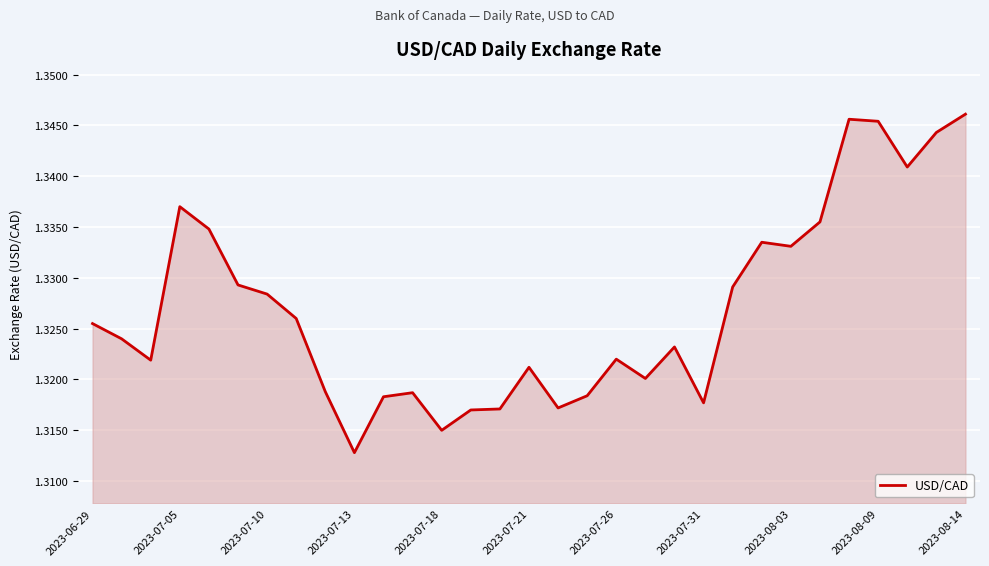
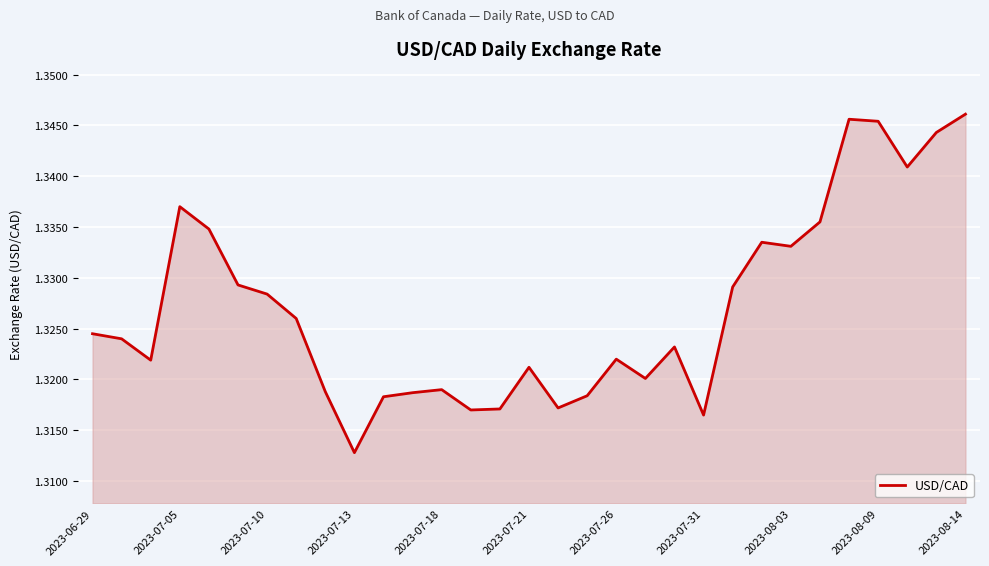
2023-06-29: 1.3255 -> 1.3245
2023-07-18: 1.315 -> 1.319
2023-07-31: 1.3177 -> 1.3165
